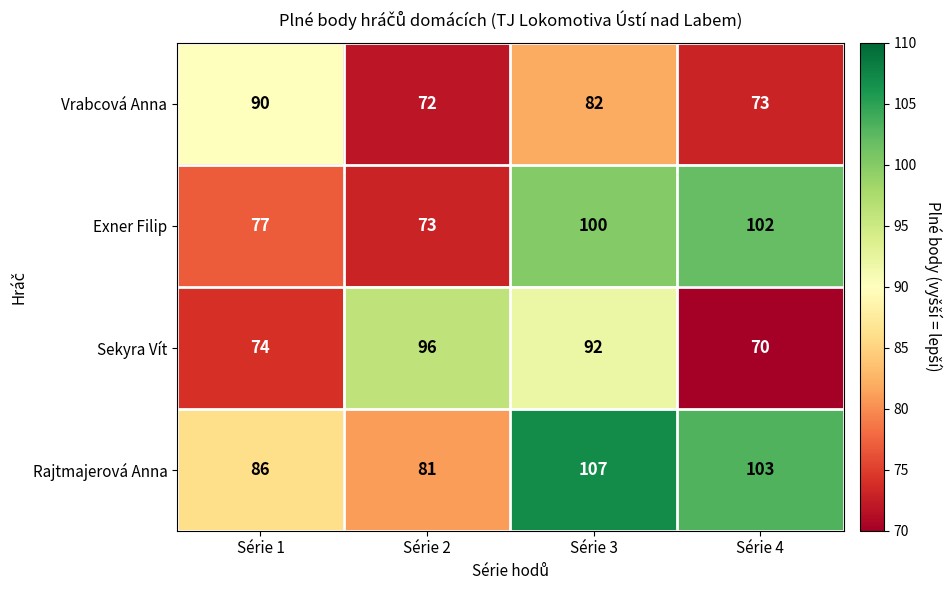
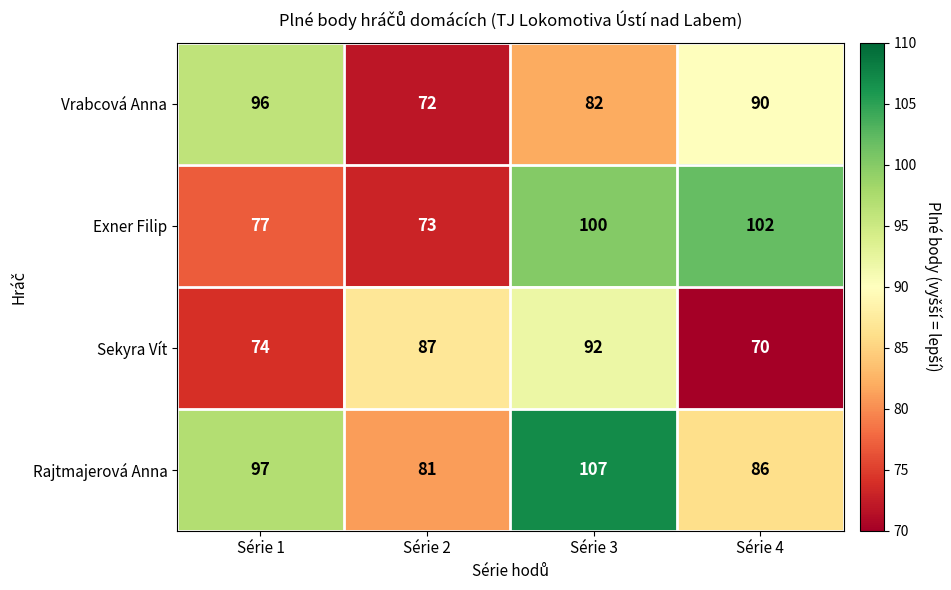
Vrabcová Anna, Série 1: 90 -> 96
Vrabcová Anna, Série 4: 73 -> 90
Sekyra Vít, Série 2: 96 -> 87
Rajtmajerová Anna, Série 1: 86 -> 97
Rajtmajerová Anna, Série 4: 103 -> 86
